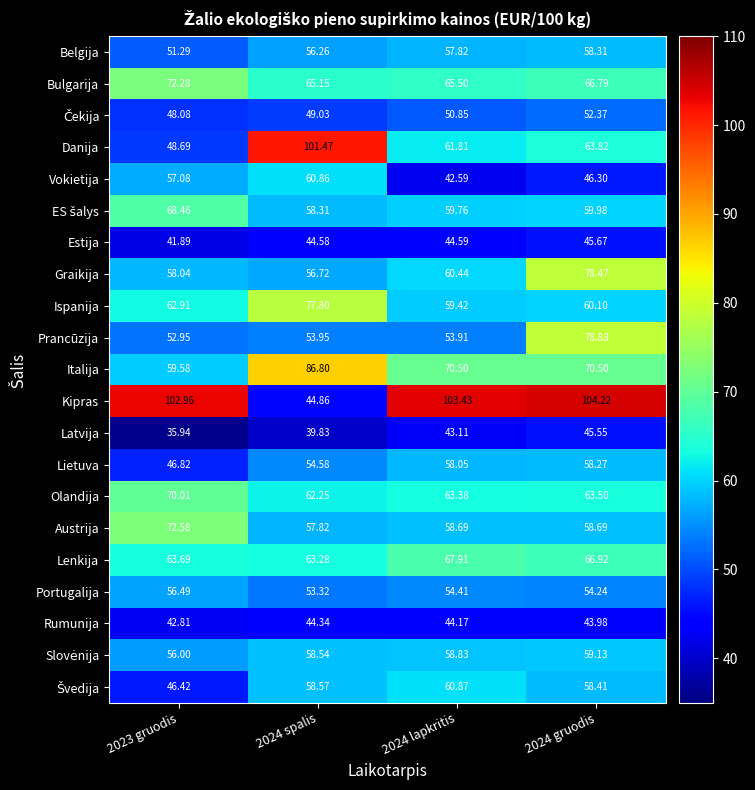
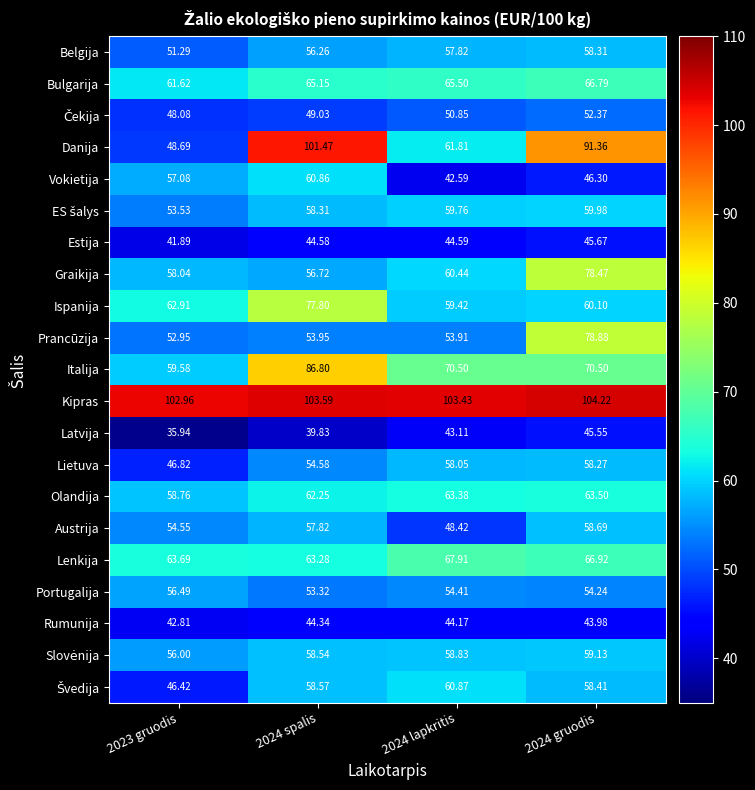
Bulgarija, 2023 gruodis: 72.28 -> 61.62
Danija, 2024 gruodis: 63.82 -> 91.36
ES šalys, 2023 gruodis: 68.46 -> 53.53
Kipras, 2024 spalis: 44.86 -> 103.59
Olandija, 2023 gruodis: 70.01 -> 58.76
Austrija, 2023 gruodis: 72.58 -> 54.55
Austrija, 2024 lapkritis: 58.69 -> 48.42
